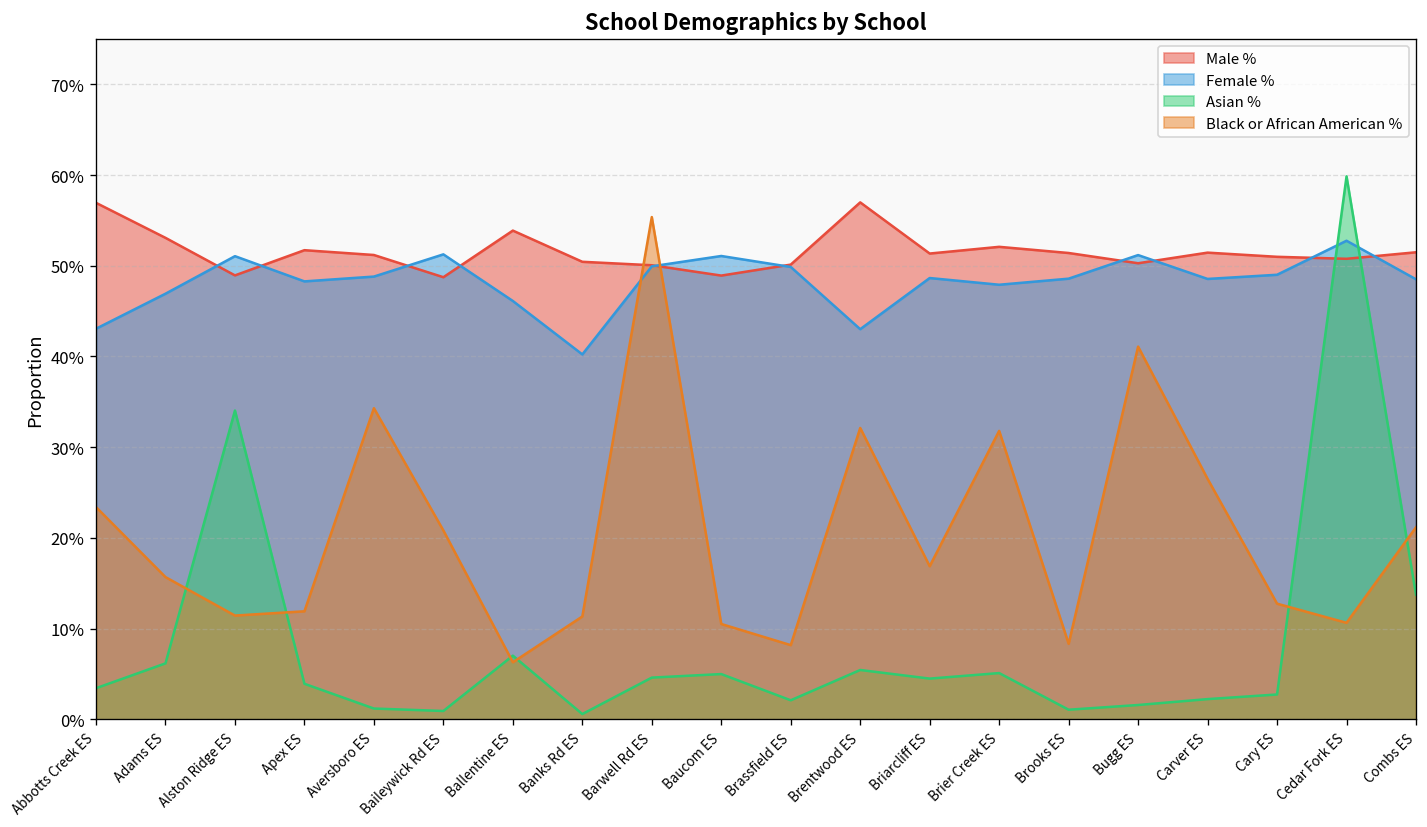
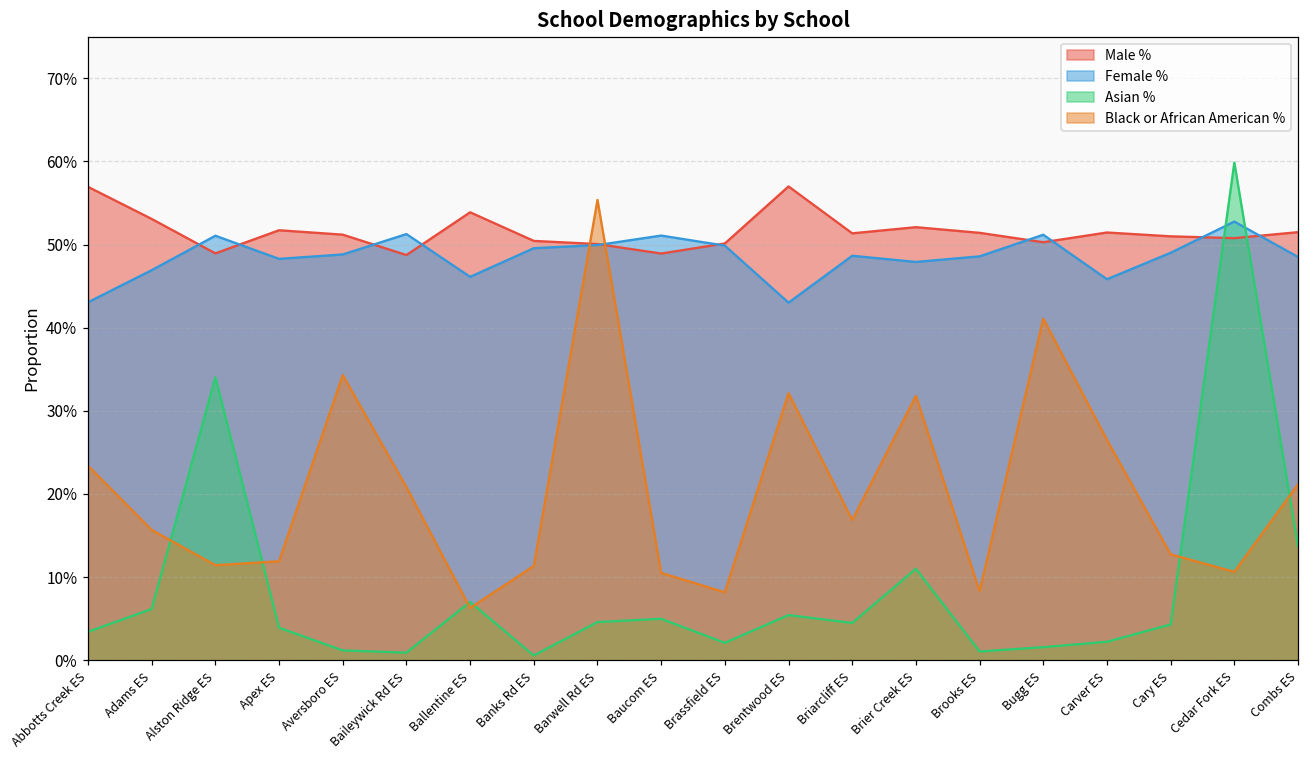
Female %, Banks Rd ES: 40% -> 50%
Asian %, Brier Creek ES: 5% -> 11%
Female %, Carver ES: 49% -> 46%
Asian %, Cary ES: 3% -> 4%
